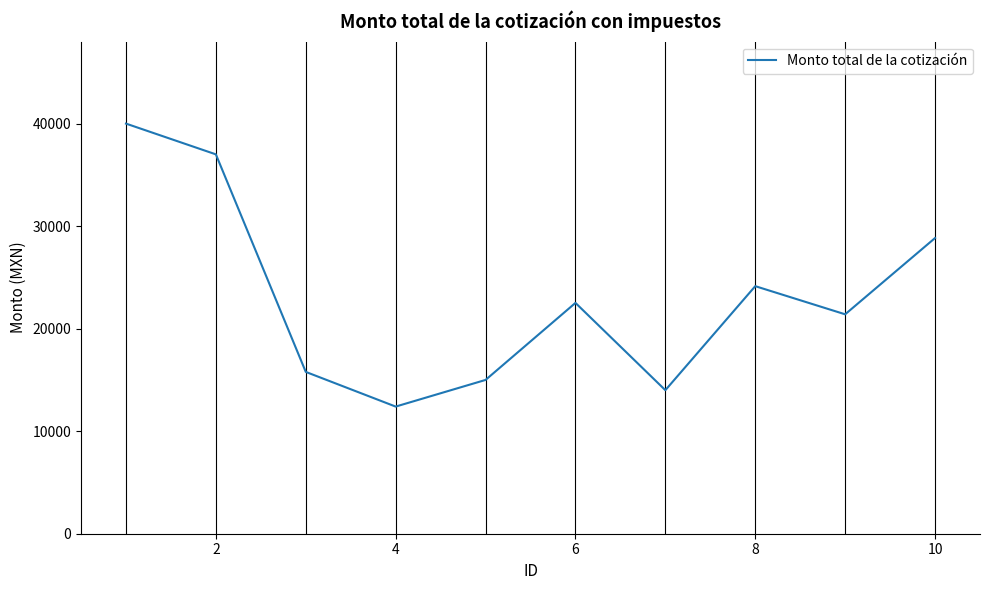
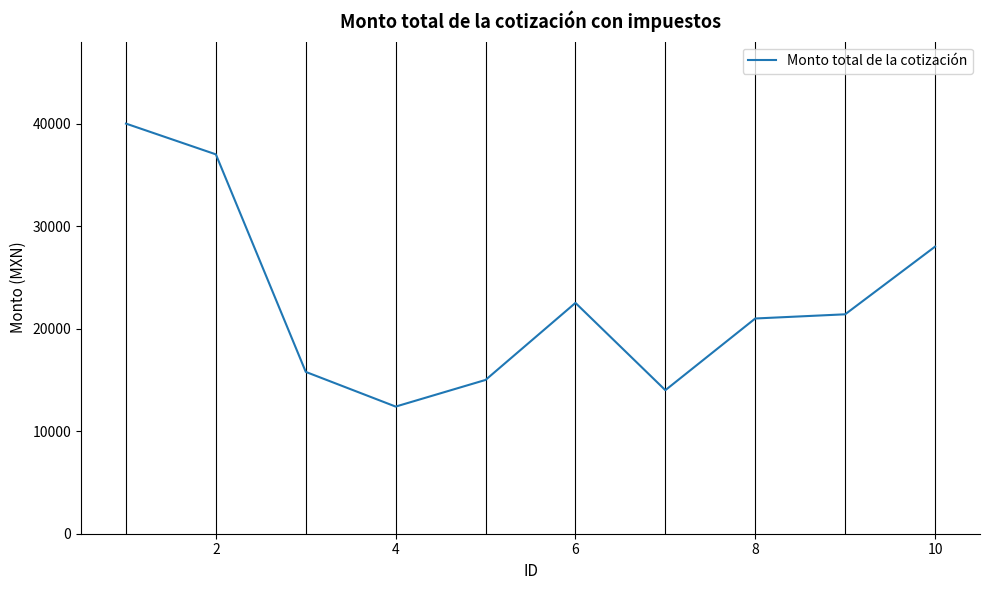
8: 24100 -> 21000
10: 28800 -> 28000
